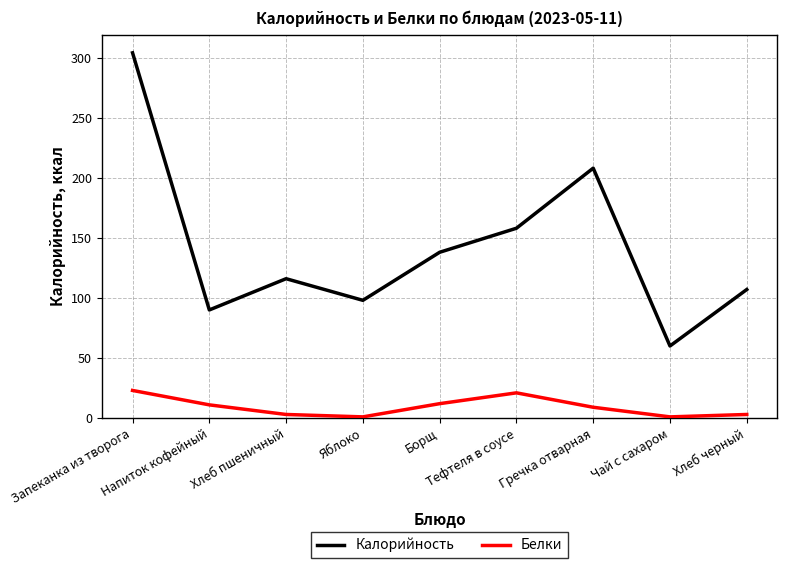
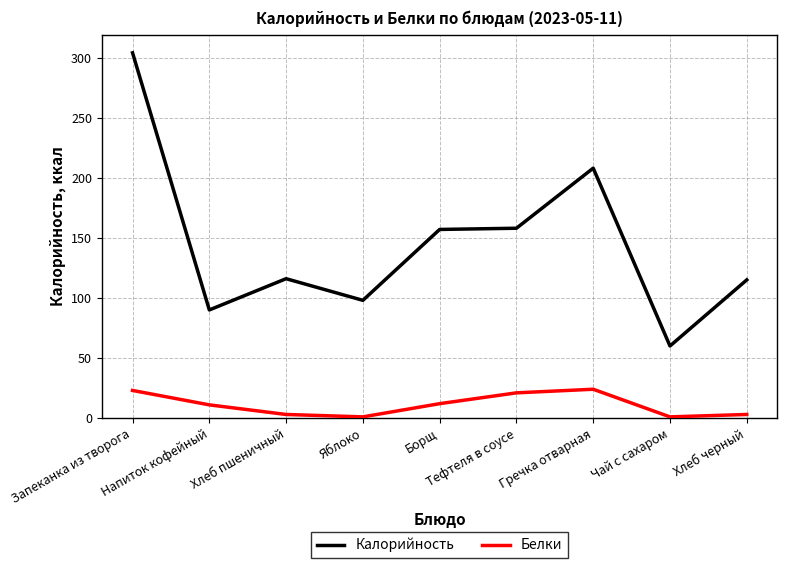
Калорийность, Борщ: 138 -> 157
Белки, Гречка отварная: 9 -> 24
Калорийность, Хлеб черный: 107 -> 115
